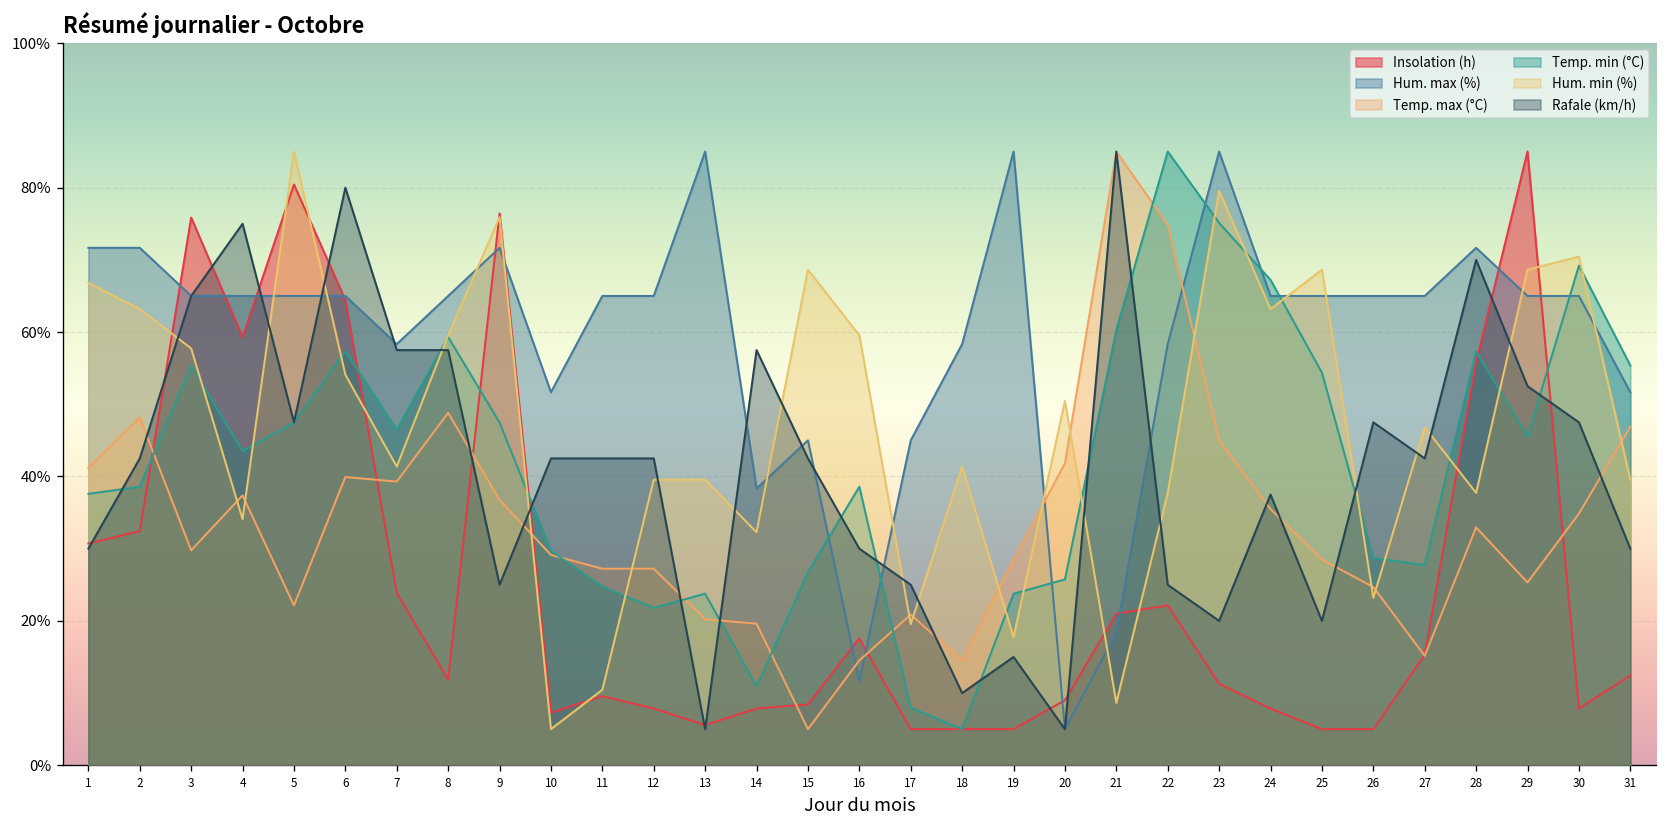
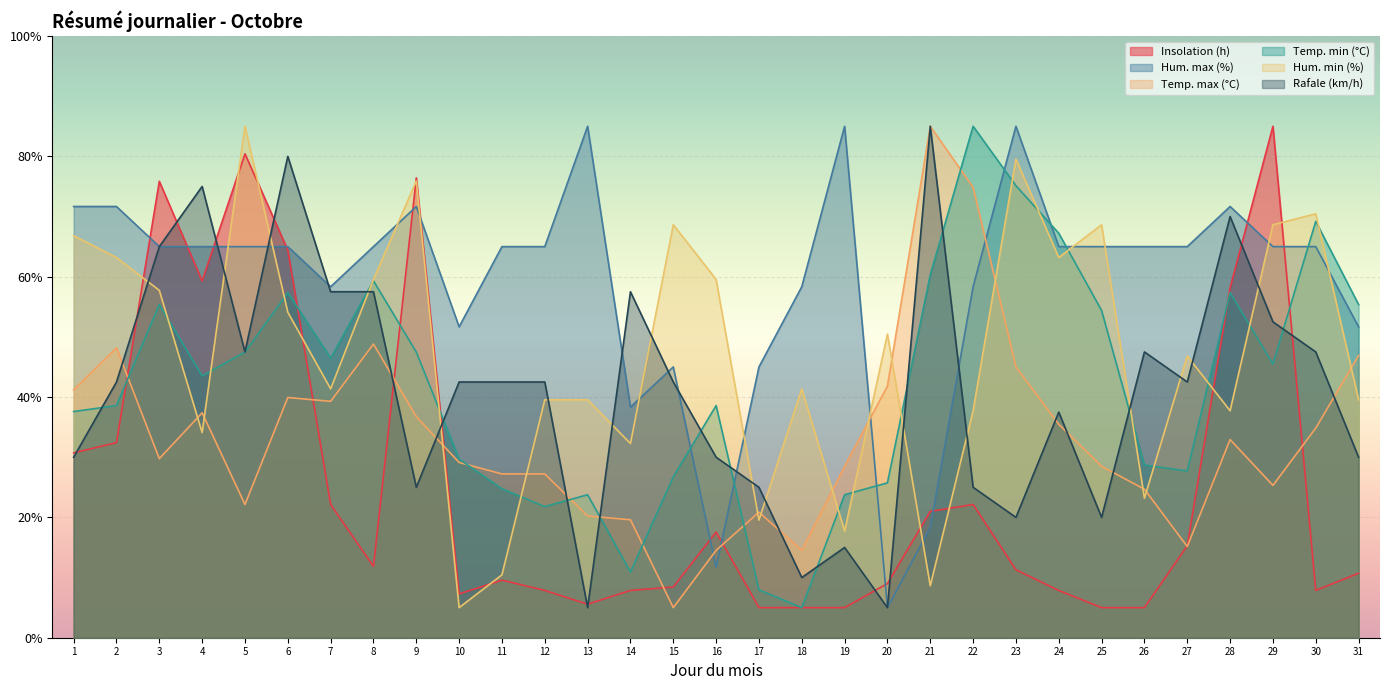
Insolation (h), 7: 24% -> 22%
Insolation (h), 28: 56% -> 58%
Insolation (h), 31: 12% -> 11%
